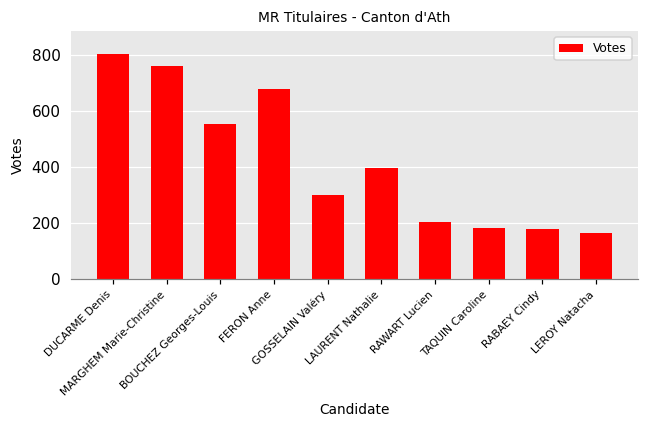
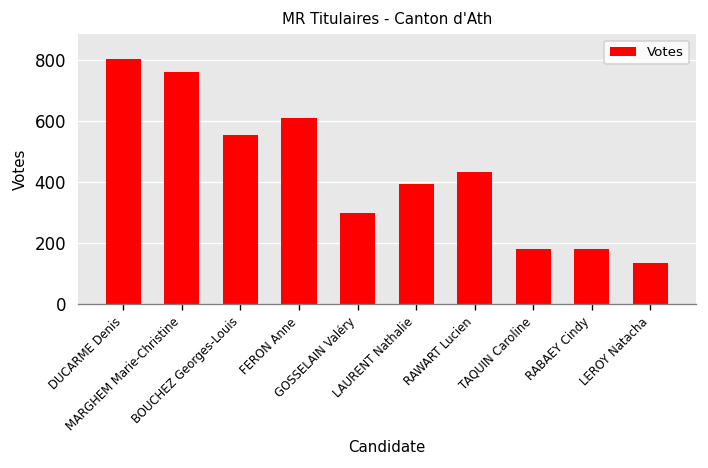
FERON Anne: 680 -> 610
RAWART Lucien: 200 -> 430
LEROY Natacha: 170 -> 130
